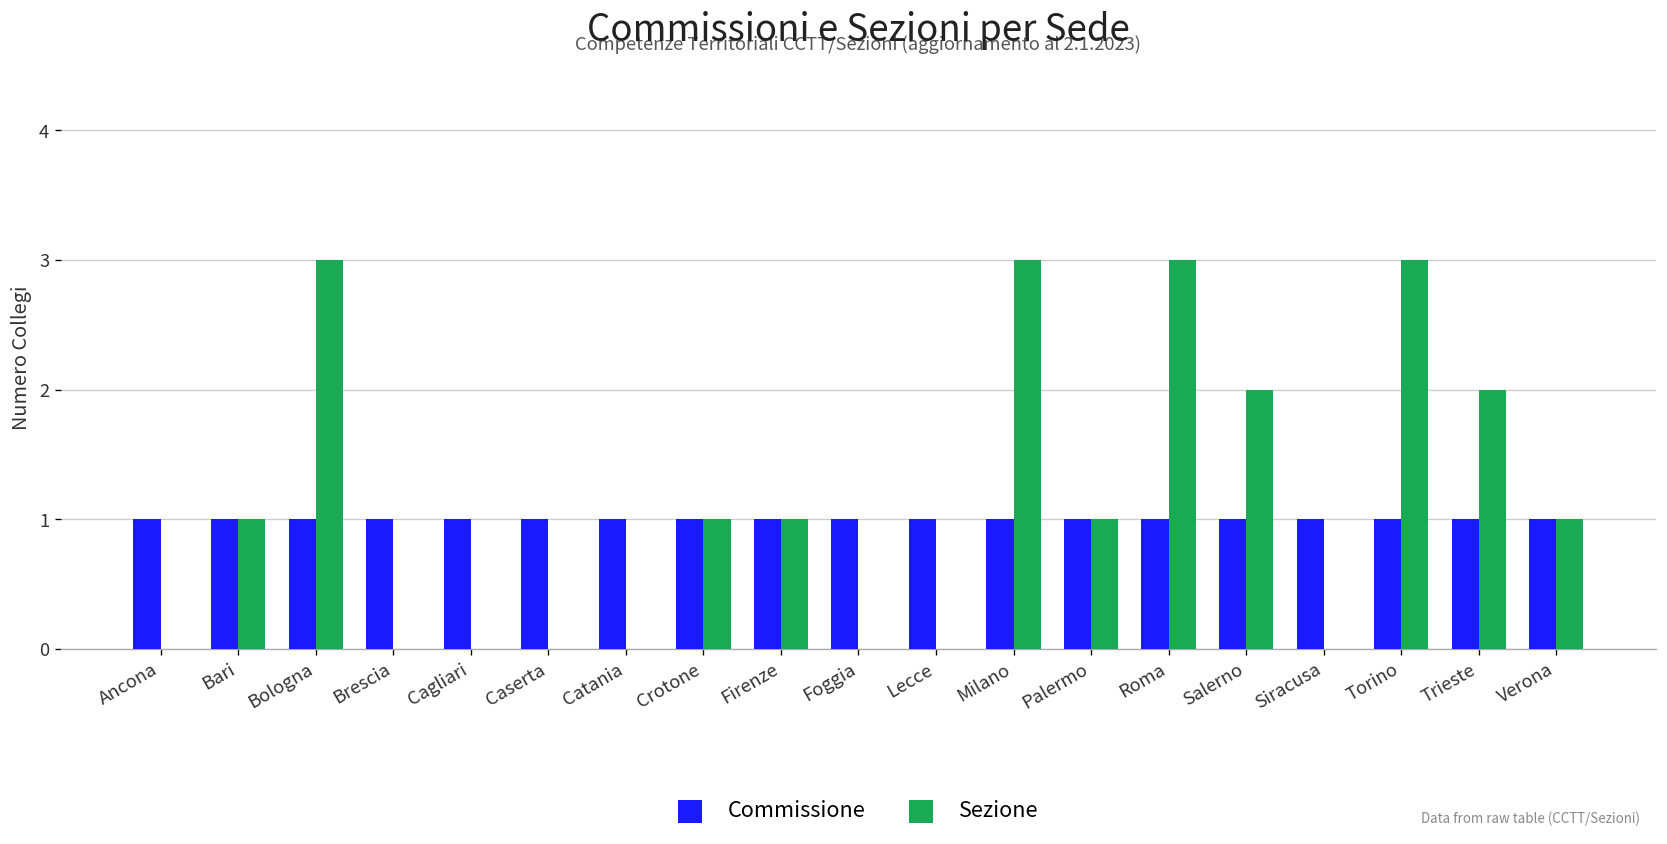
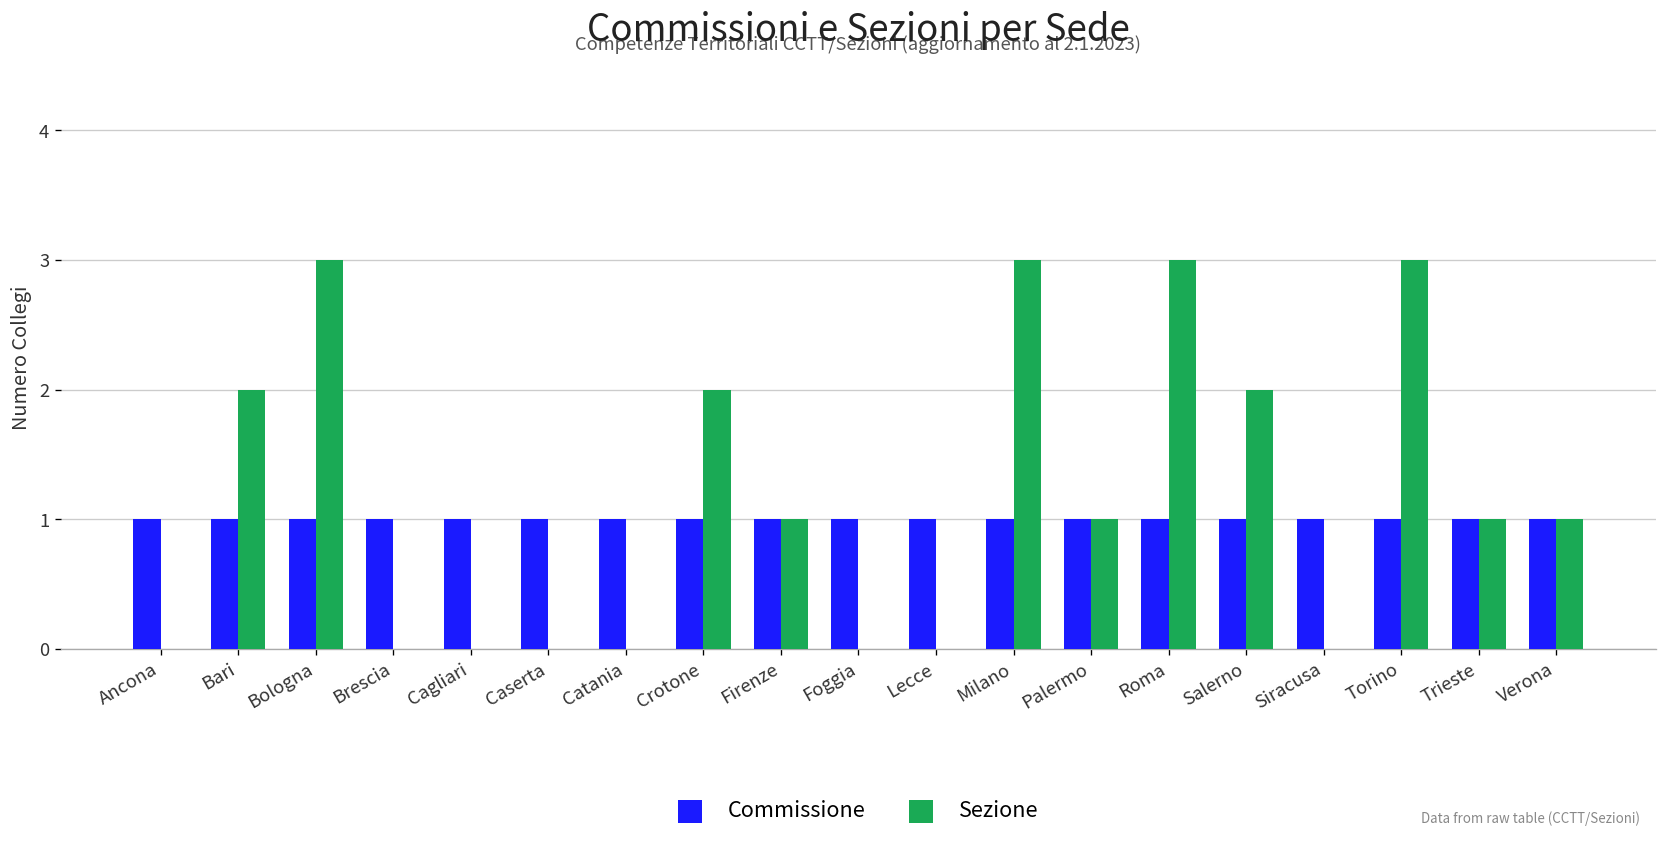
Sezione, Bari: 1 -> 2
Sezione, Crotone: 1 -> 2
Sezione, Trieste: 2 -> 1
